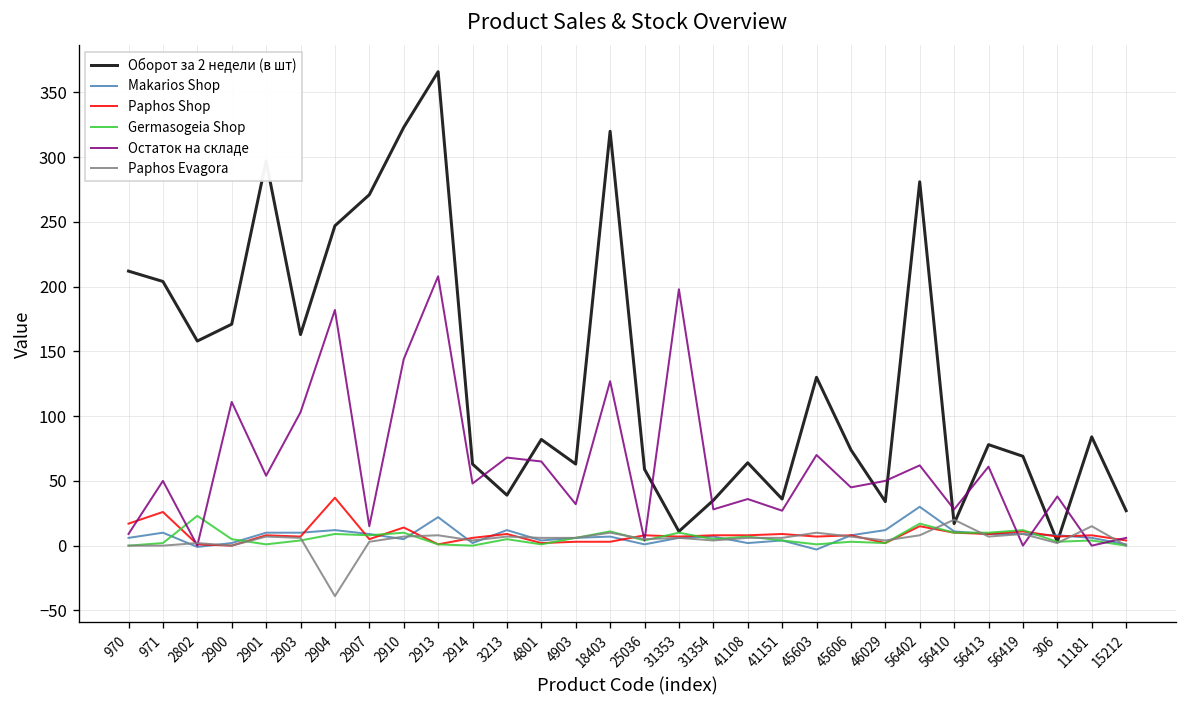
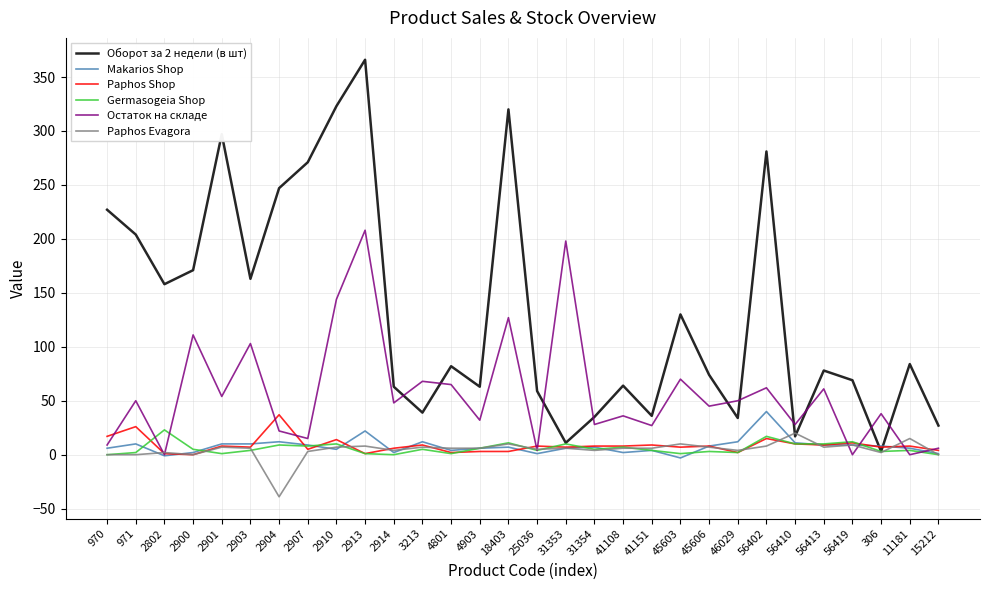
Оборот за 2 недели (в шт), 970: 212 -> 227
Остаток на складе, 2904: 182 -> 22
Makarios Shop, 56402: 30 -> 40
